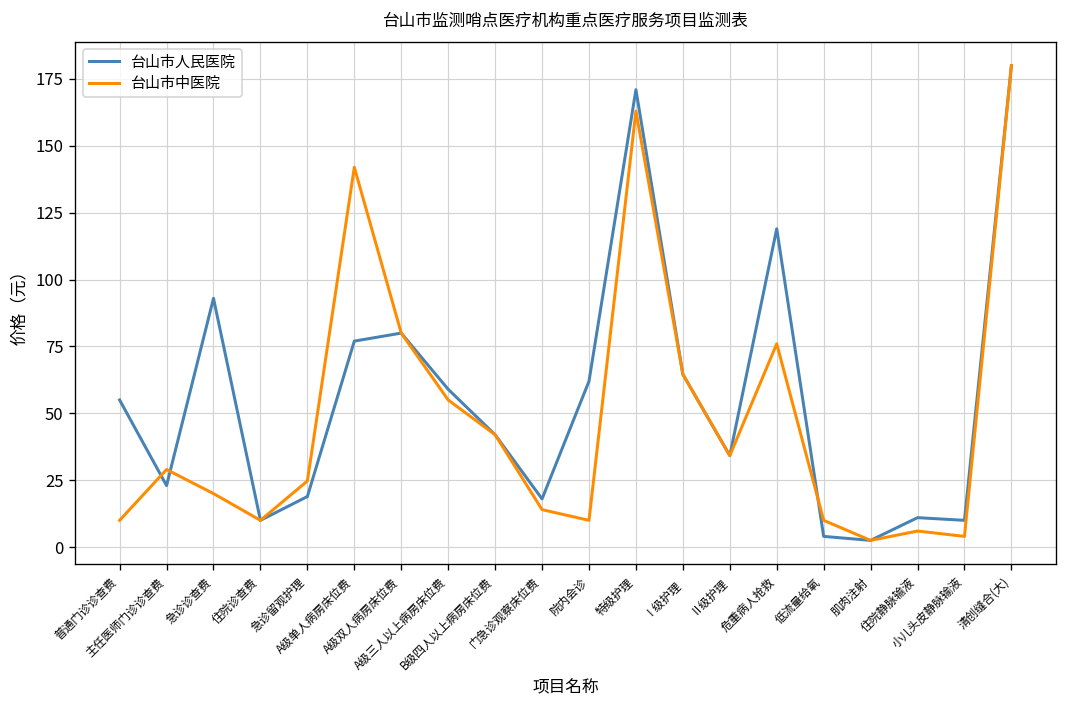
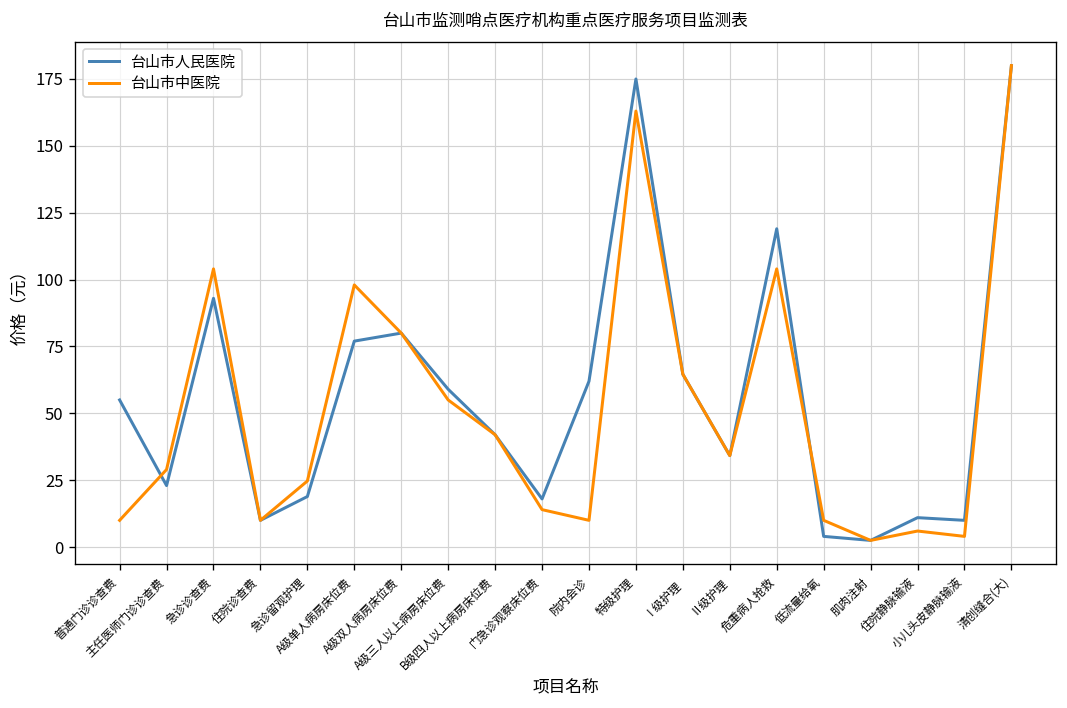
台山市中医院, 急诊诊查费: 20 -> 104
台山市中医院, A级单人病房床位费: 142 -> 98
台山市人民医院, 特级护理: 171 -> 175
台山市中医院, 危重病人抢救: 76 -> 104
